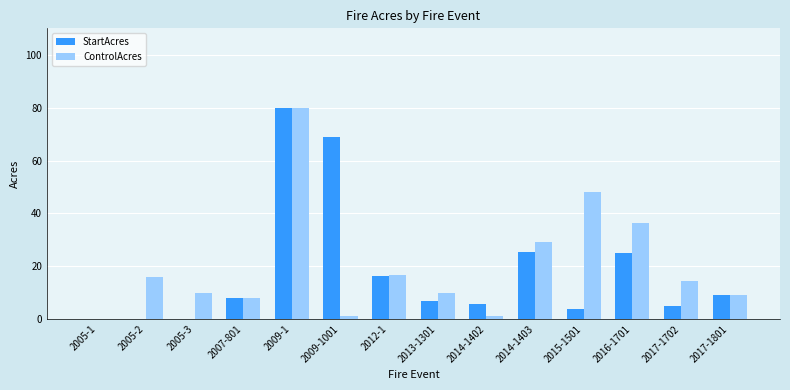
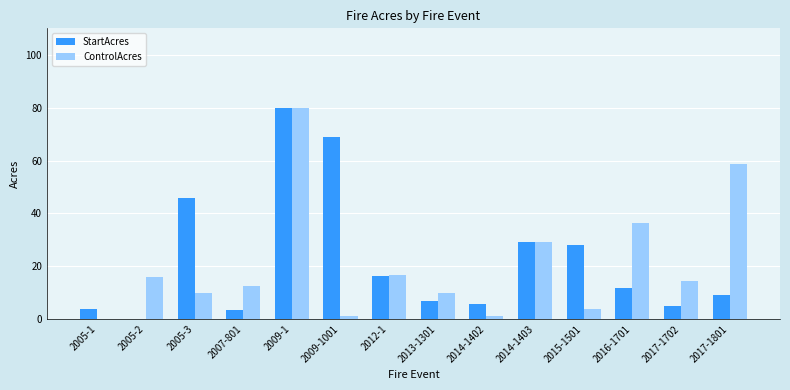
StartAcres, 2005-1: 0 -> 4
StartAcres, 2005-3: 0 -> 46
StartAcres, 2007-801: 8 -> 4
ControlAcres, 2007-801: 8 -> 12
StartAcres, 2014-1403: 25 -> 29
StartAcres, 2015-1501: 4 -> 28
ControlAcres, 2015-1501: 48 -> 4
StartAcres, 2016-1701: 25 -> 12
ControlAcres, 2017-1801: 9 -> 59
